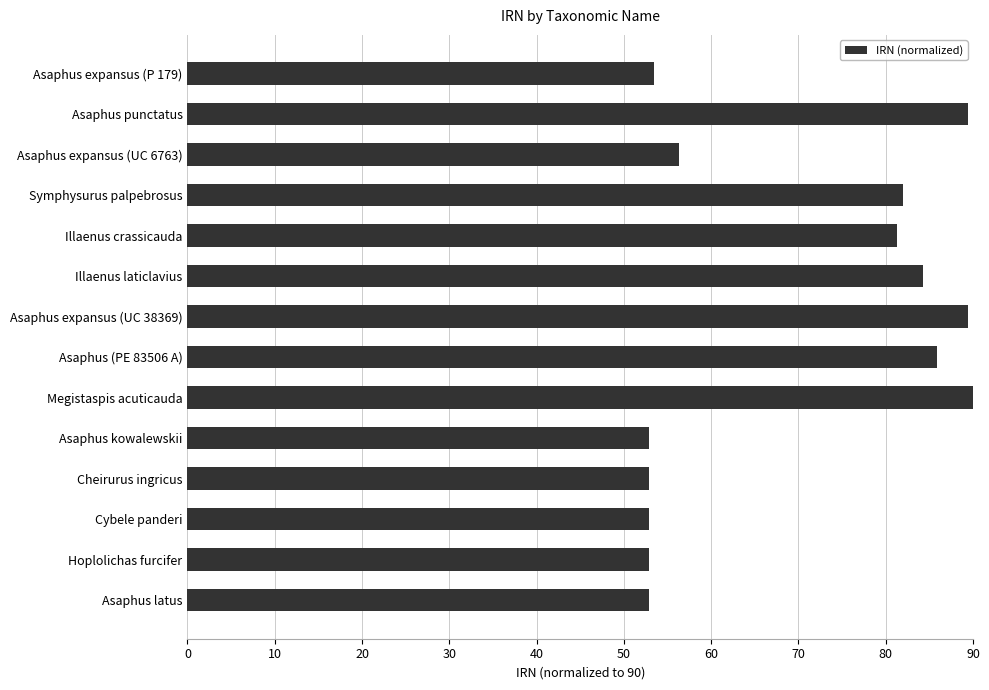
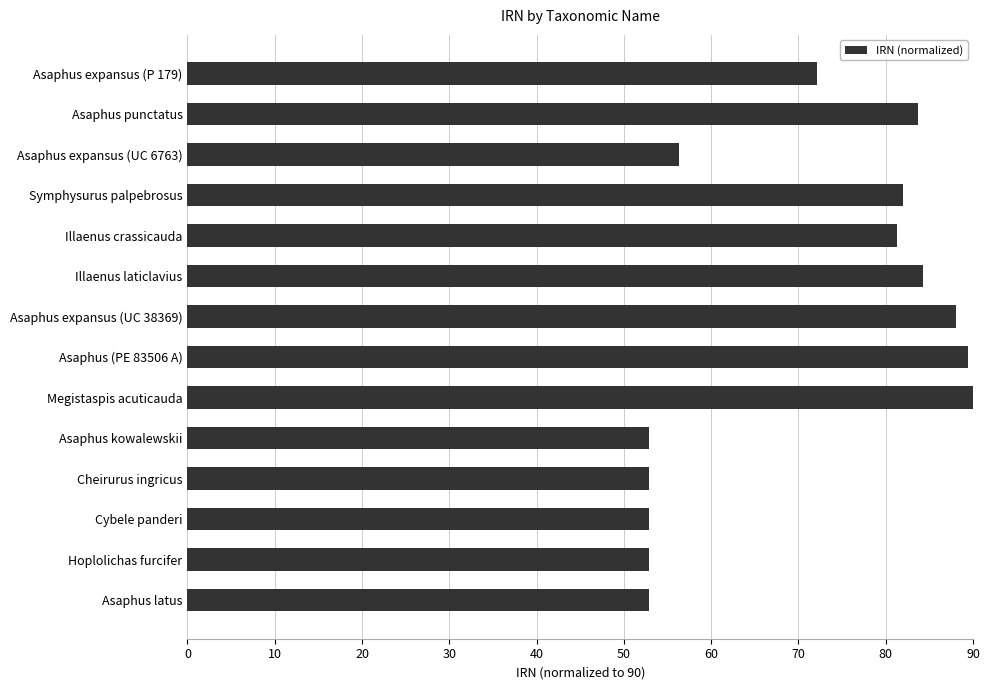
Asaphus expansus (P 179): 53 -> 72
Asaphus punctatus: 89 -> 84
Asaphus expansus (UC 38369): 89 -> 88
Asaphus (PE 83506 A): 86 -> 89
